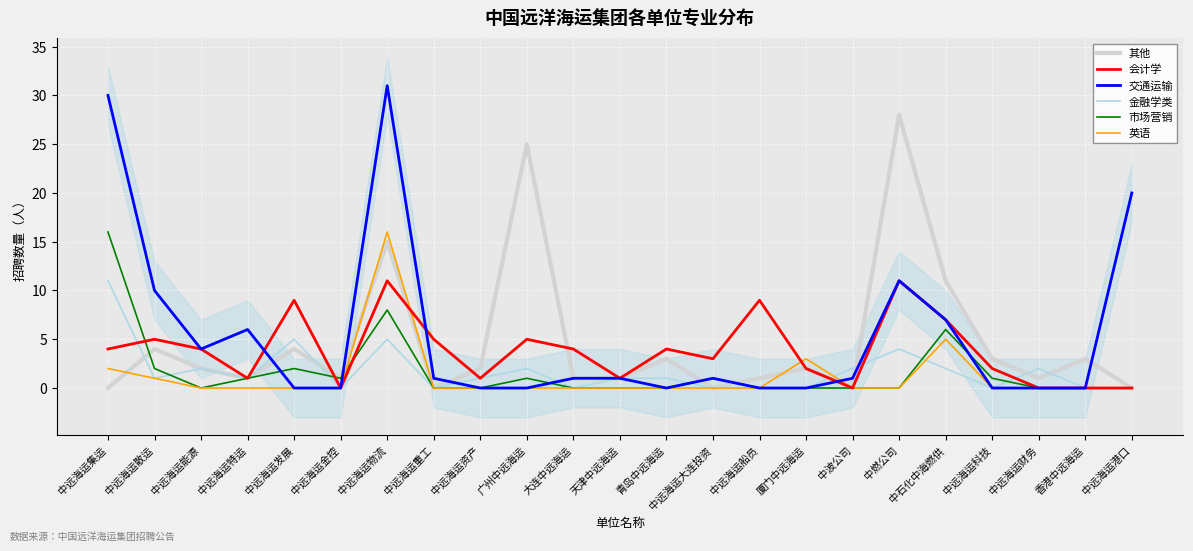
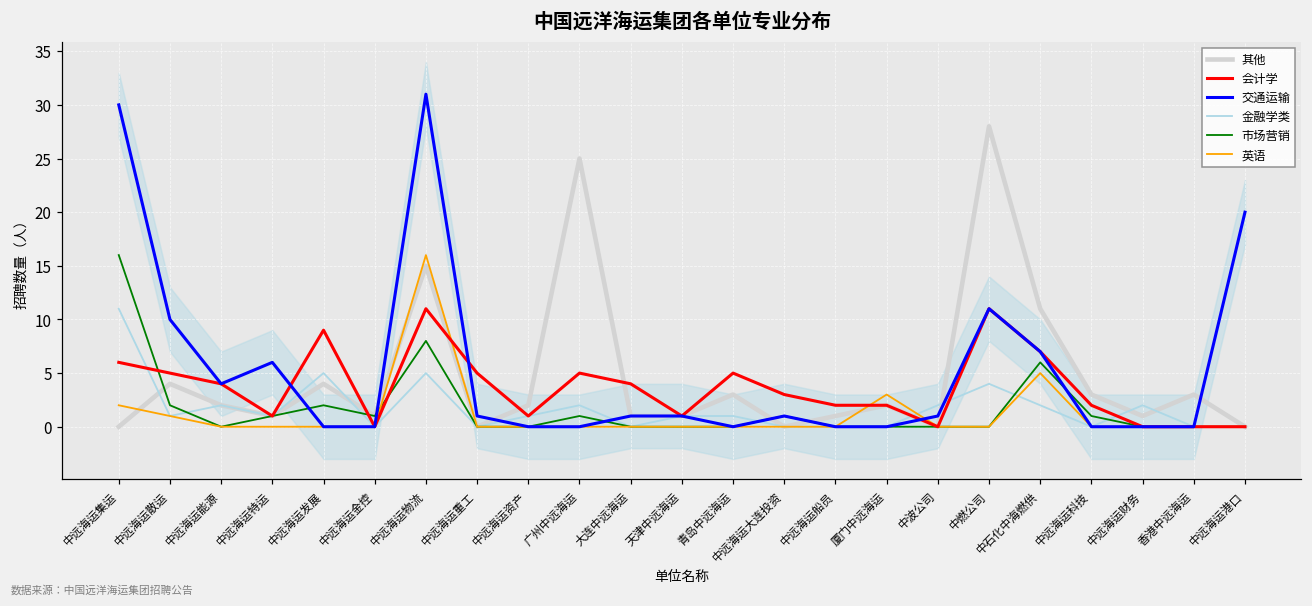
会计学, 中远海运集运: 4 -> 6
会计学, 青岛中远海运: 4 -> 5
会计学, 中远海运船员: 9 -> 2
